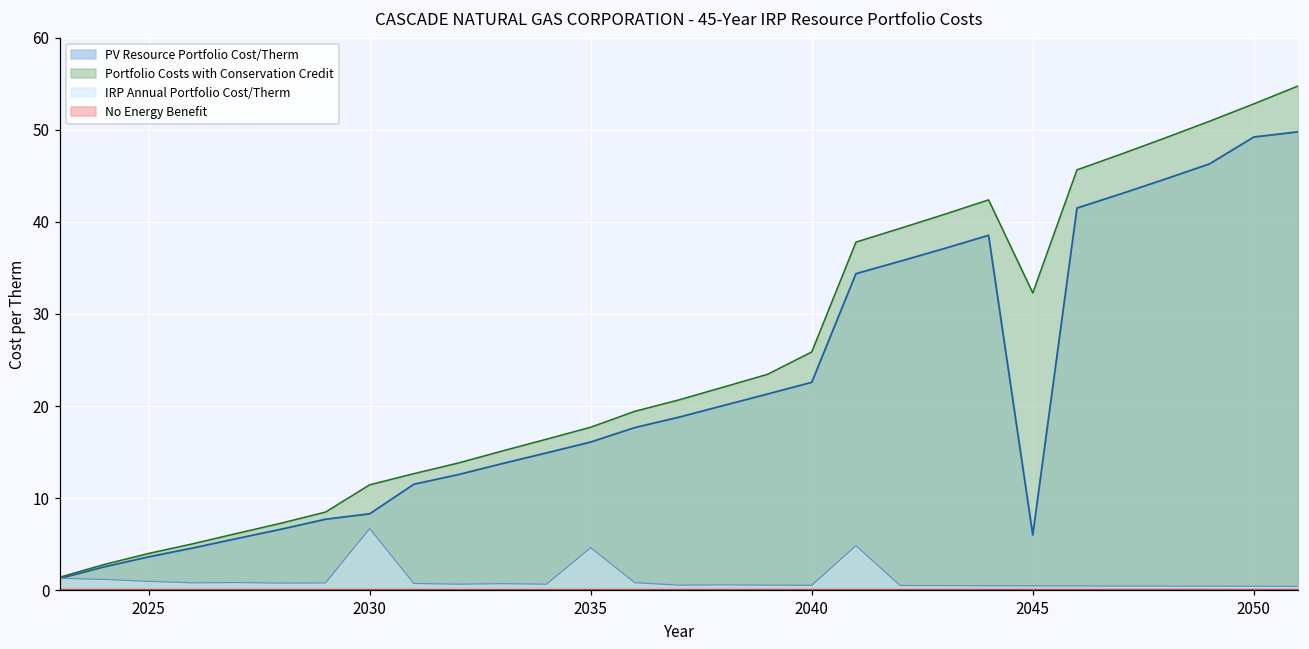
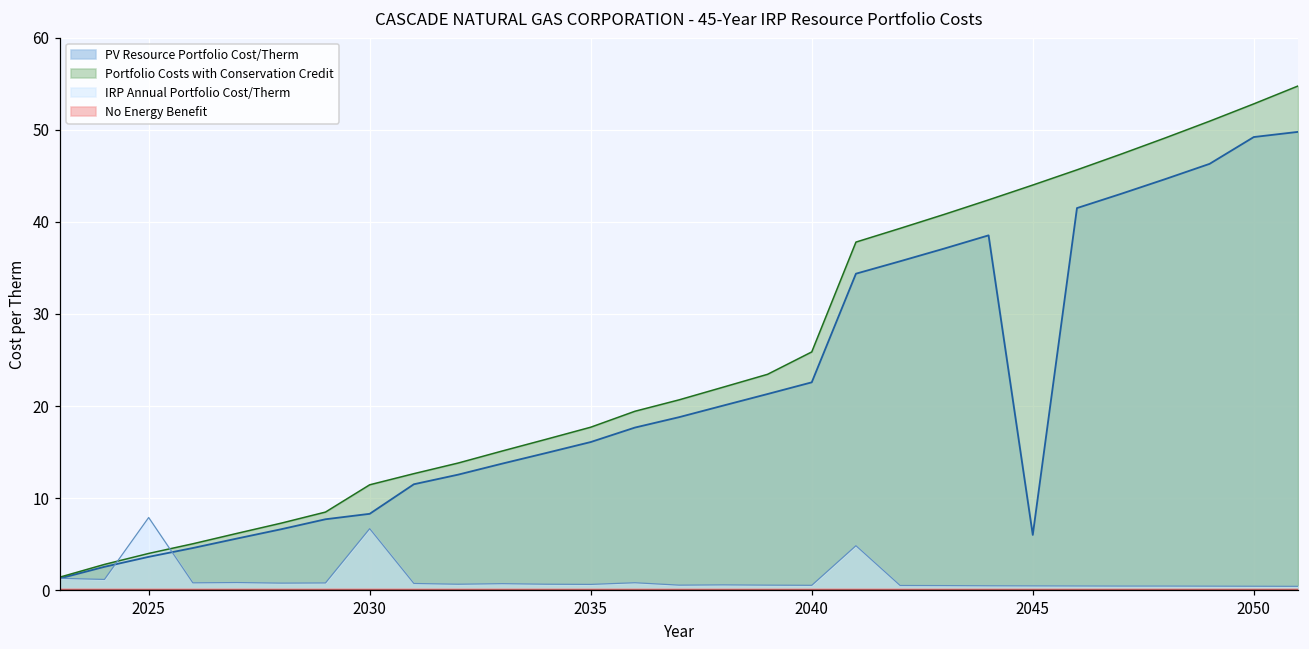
IRP Annual Portfolio Cost/Therm, 2025: 1 -> 8
IRP Annual Portfolio Cost/Therm, 2035: 5 -> 1
Portfolio Costs with Conservation Credit, 2045: 32 -> 44
